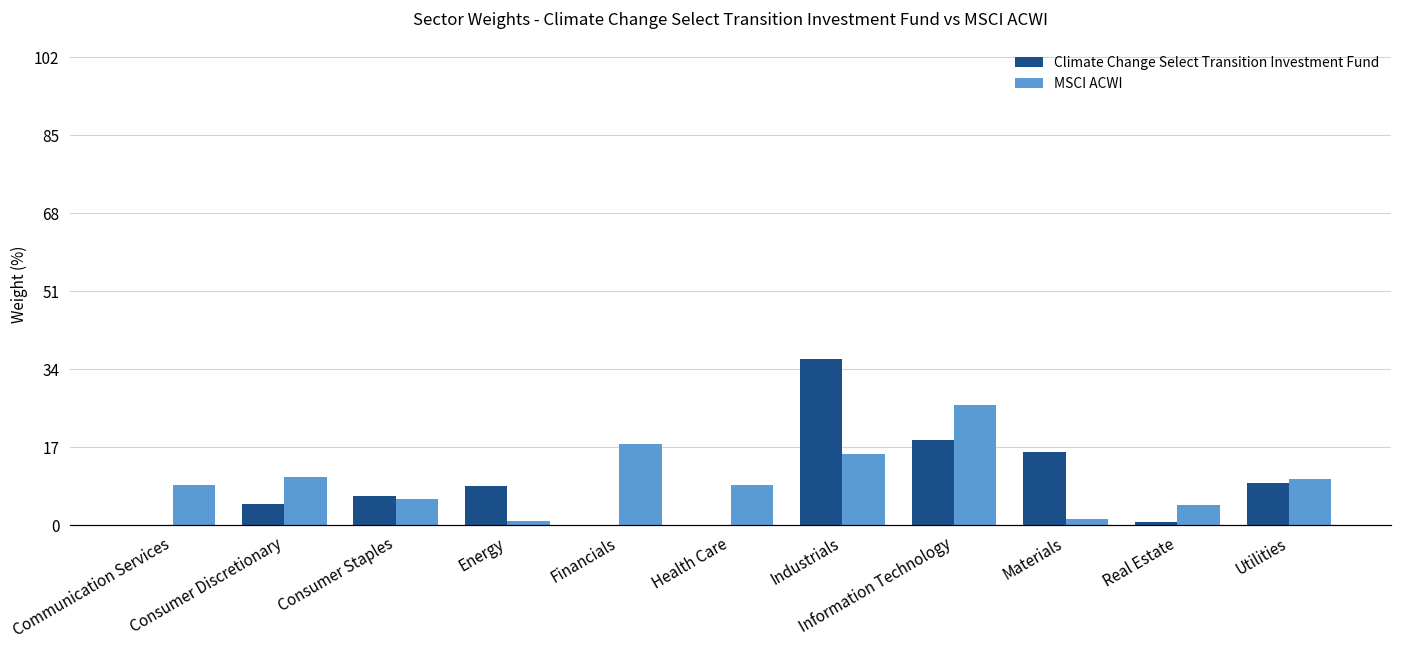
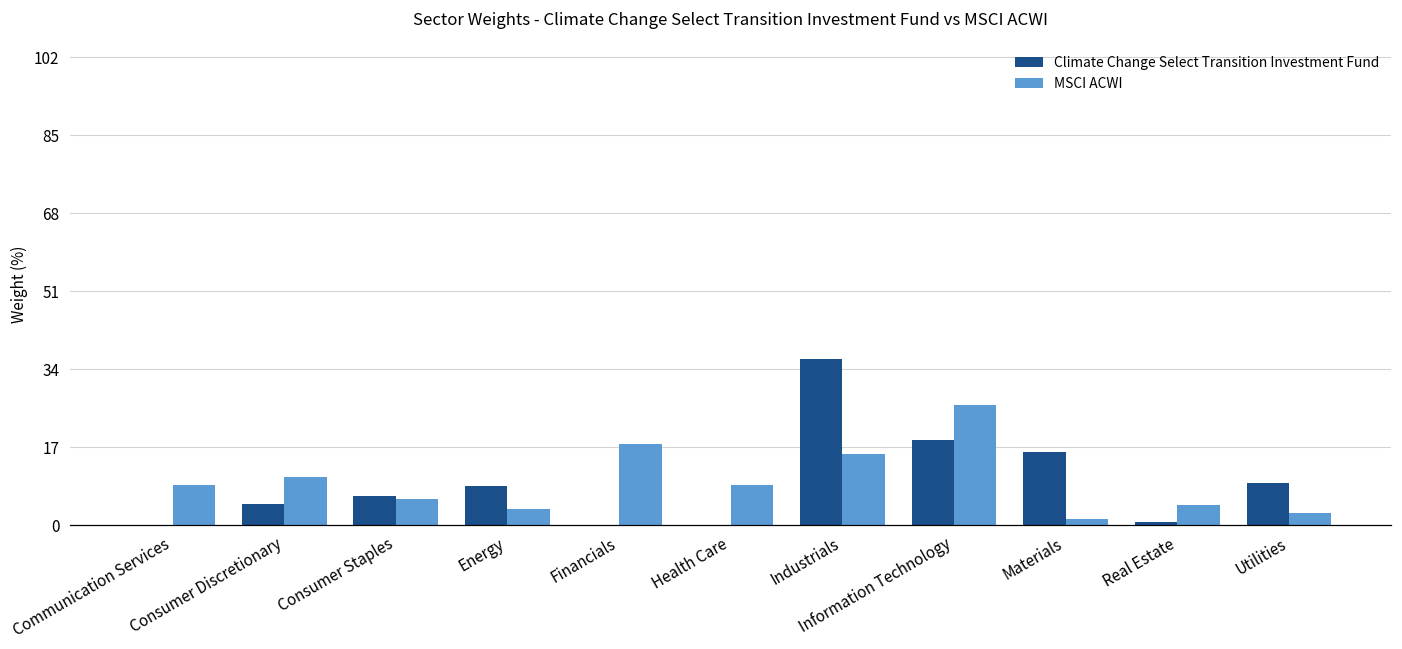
MSCI ACWI, Energy: 1 -> 4
MSCI ACWI, Utilities: 10 -> 3
